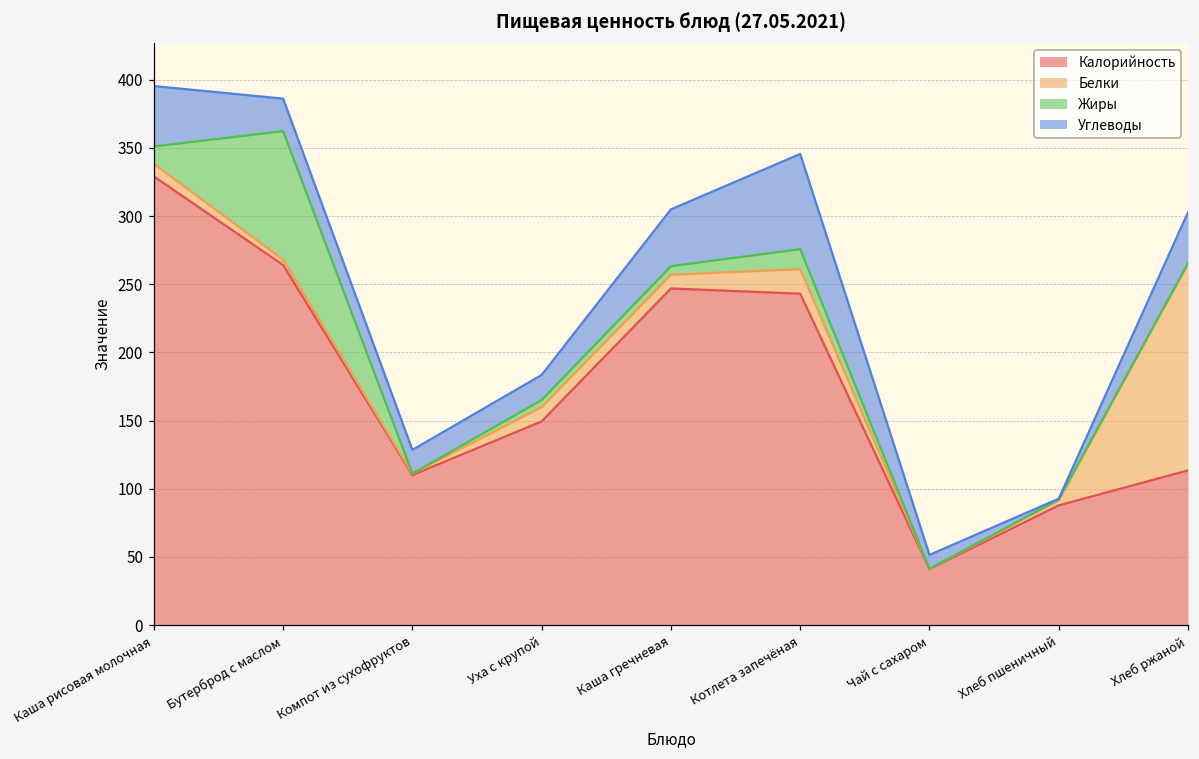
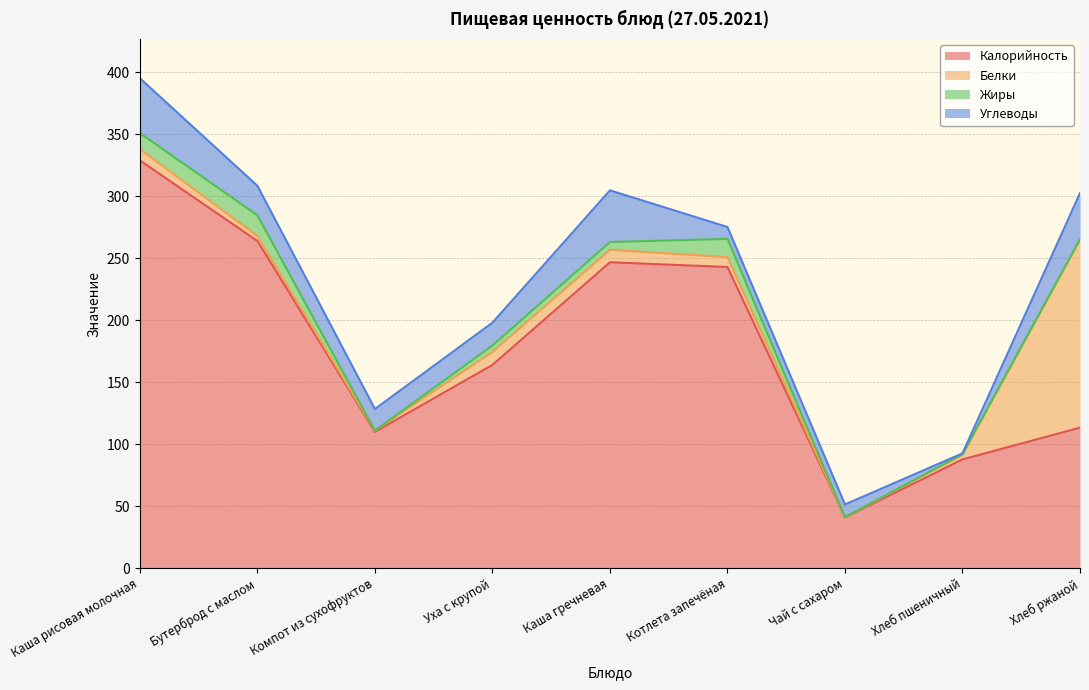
Жиры, Бутерброд с маслом: 94 -> 17
Калорийность, Уха с крупой: 149 -> 164
Белки, Котлета запечёная: 18 -> 8
Углеводы, Котлета запечёная: 70 -> 10
